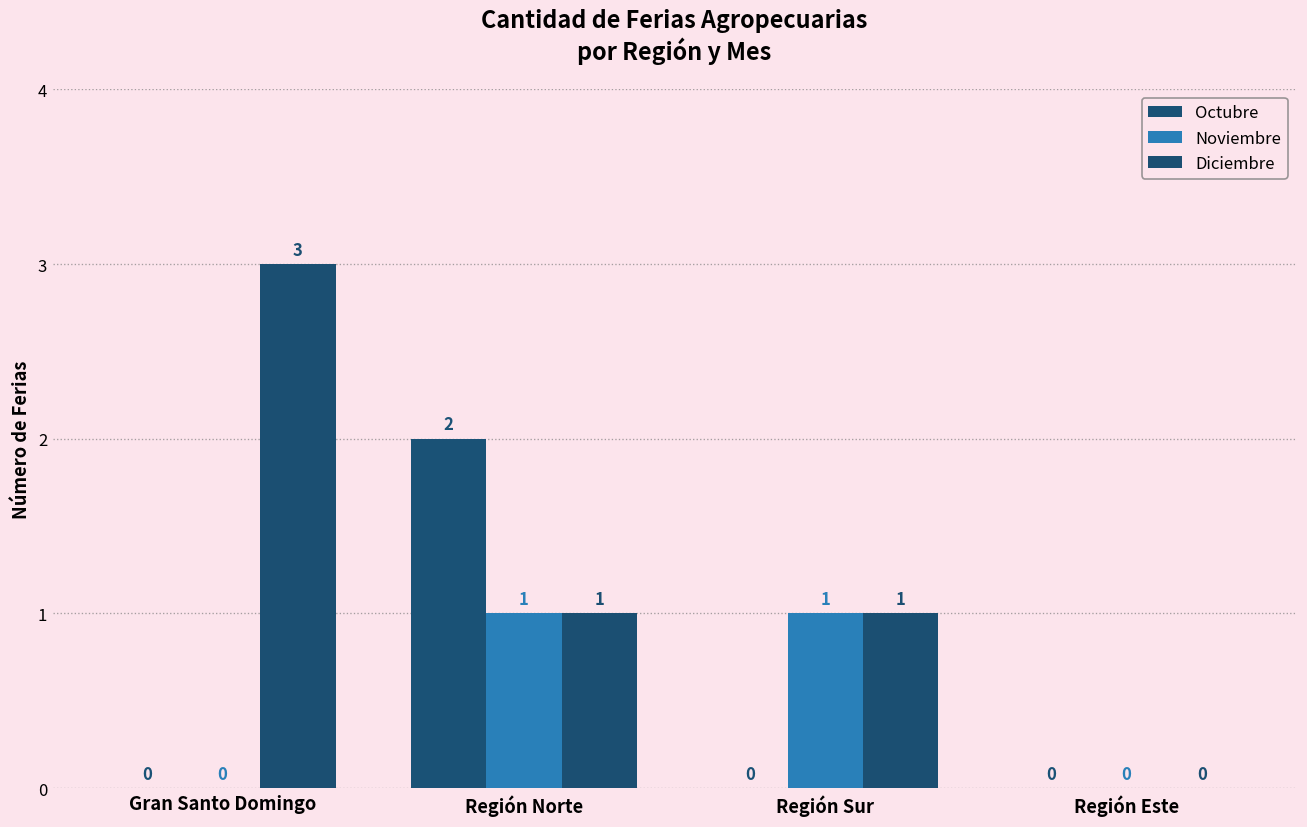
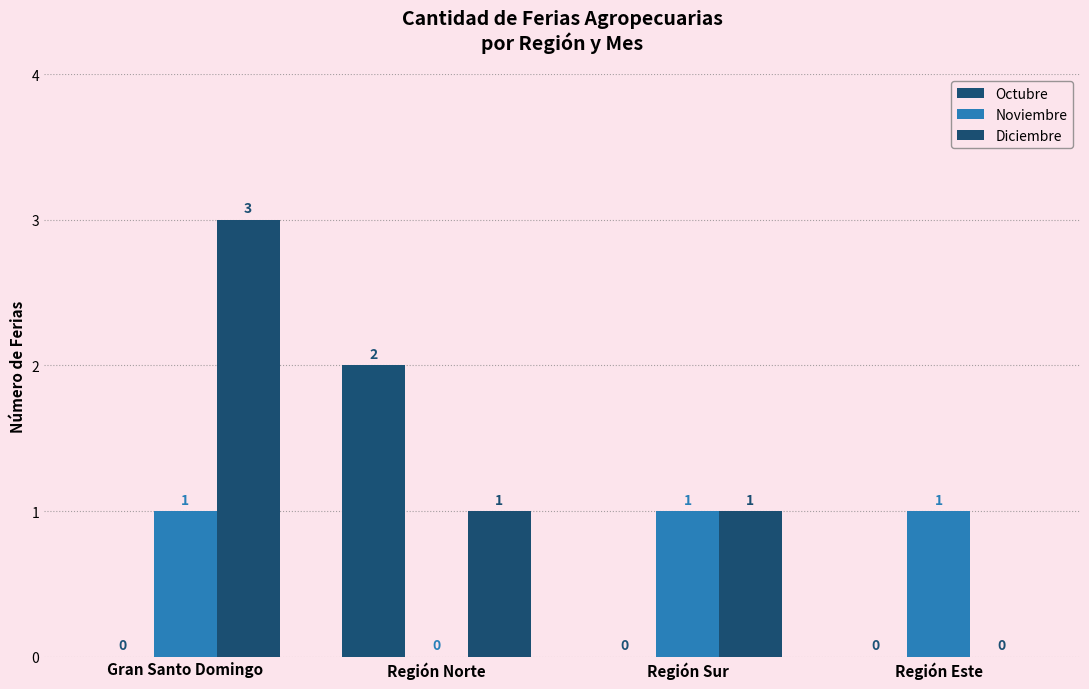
Noviembre, Gran Santo Domingo: 0 -> 1
Noviembre, Región Norte: 1 -> 0
Noviembre, Región Este: 0 -> 1
